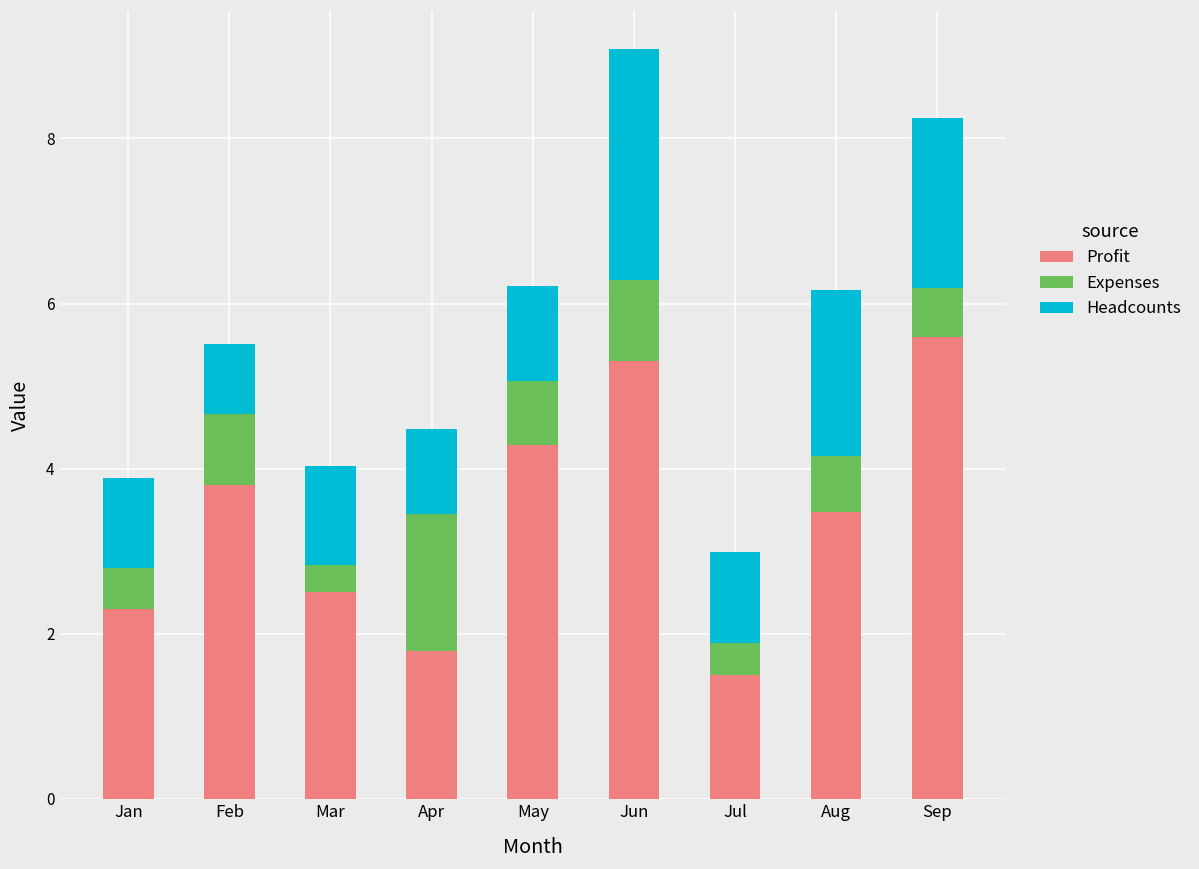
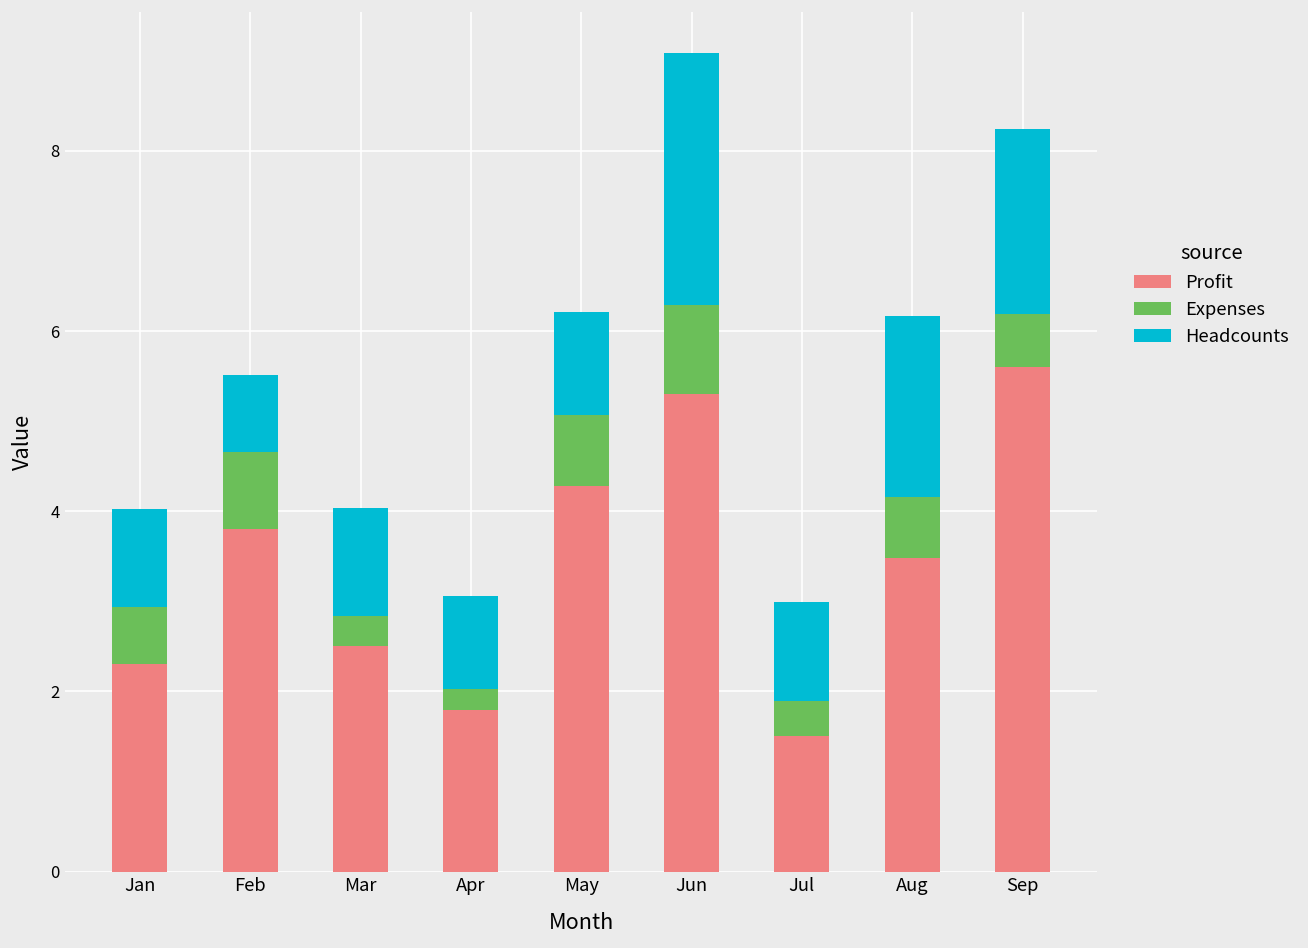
Expenses, Jan: 0.5 -> 0.6
Expenses, Apr: 1.7 -> 0.2
